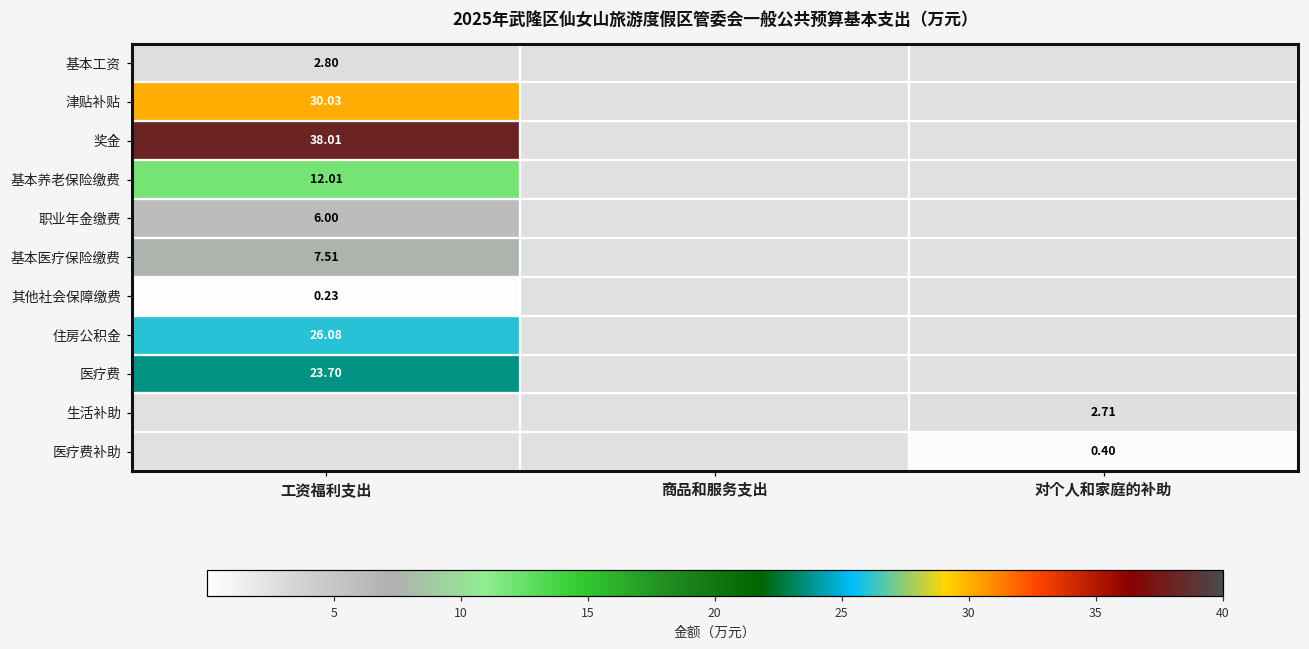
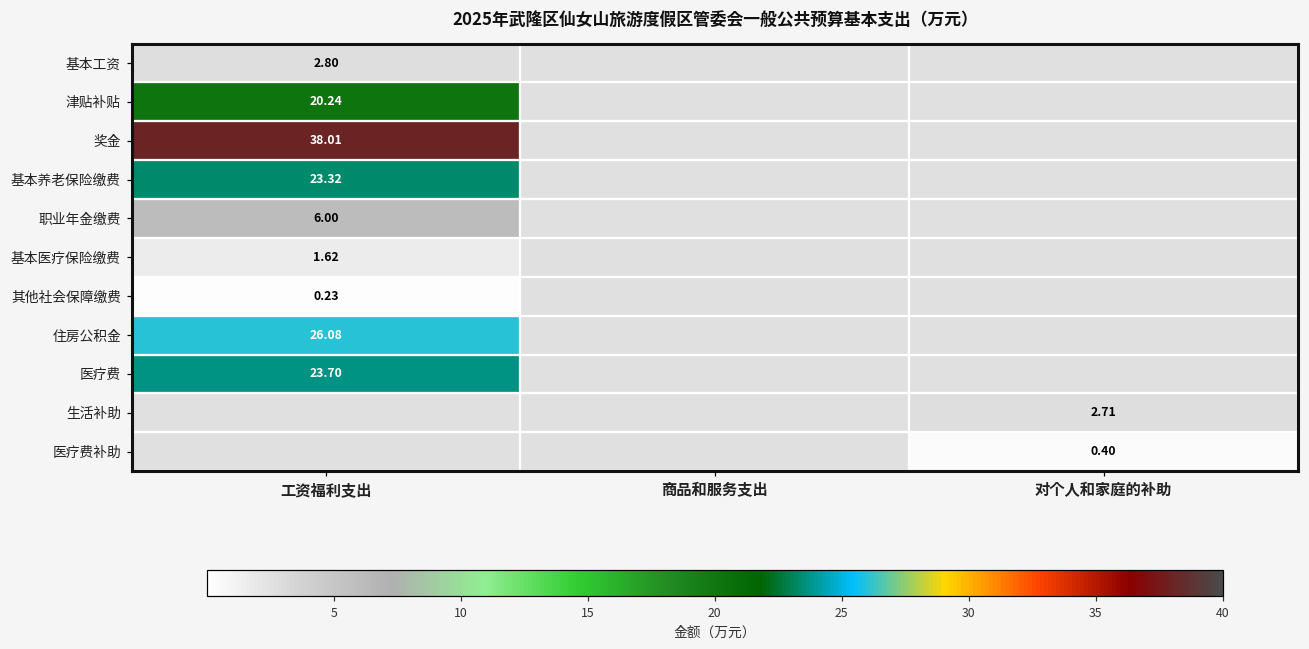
津贴补贴, 工资福利支出: 30.03 -> 20.24
基本养老保险缴费, 工资福利支出: 12.01 -> 23.32
基本医疗保险缴费, 工资福利支出: 7.51 -> 1.62
